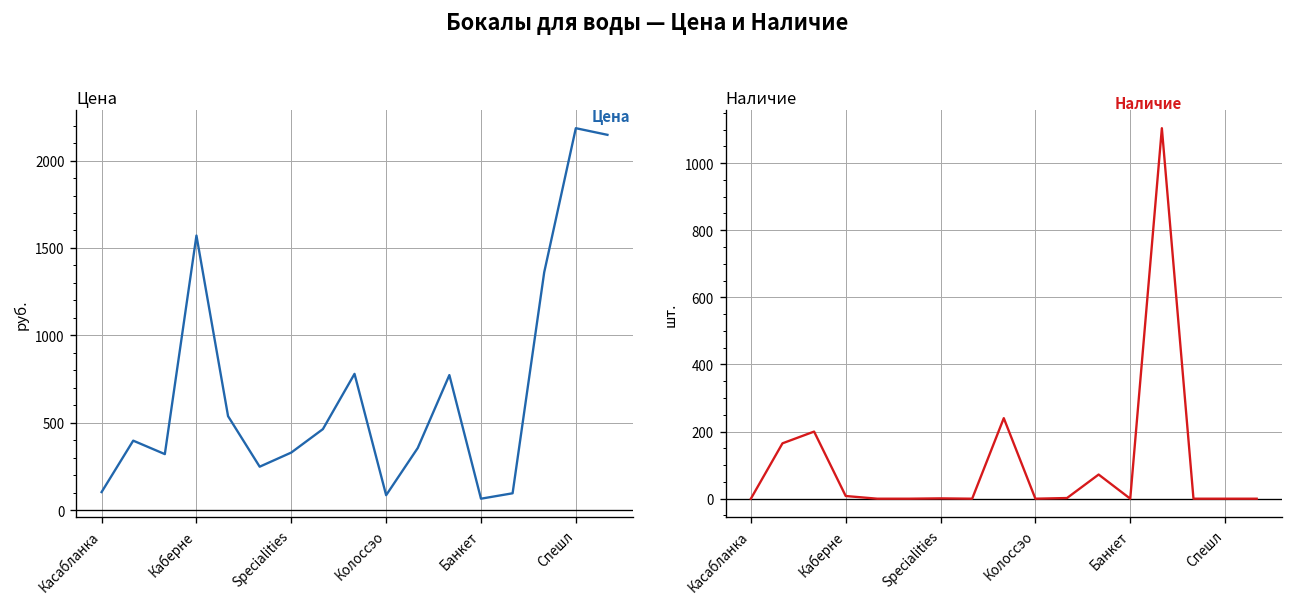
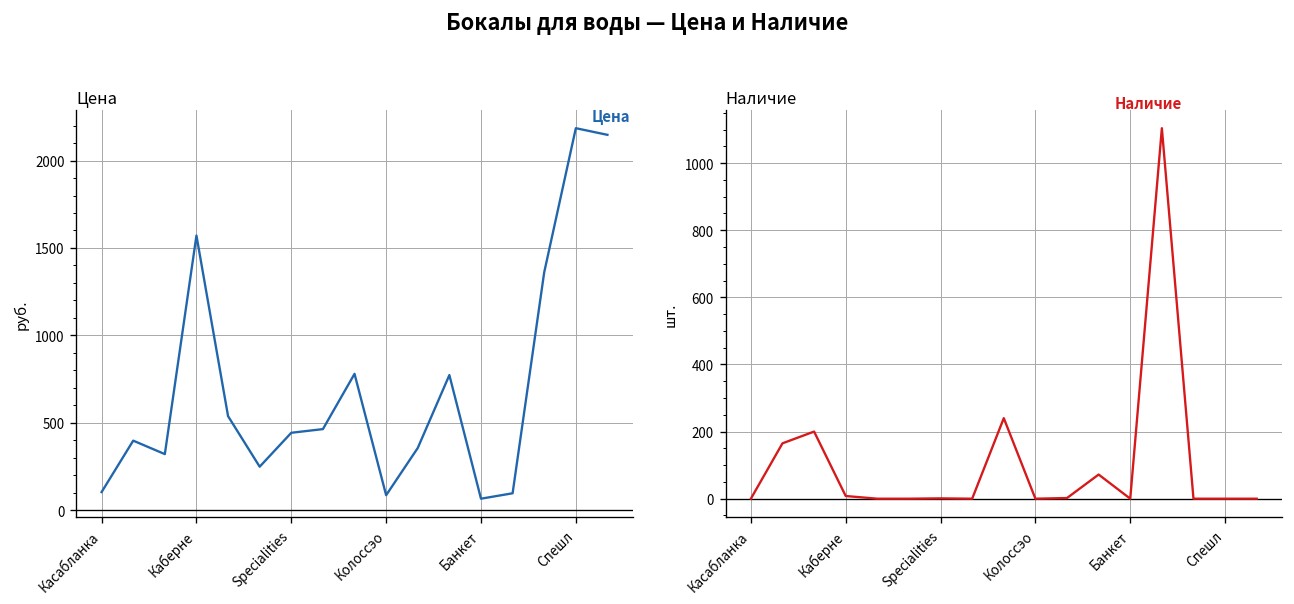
Цена, Specialities: 330 -> 440
